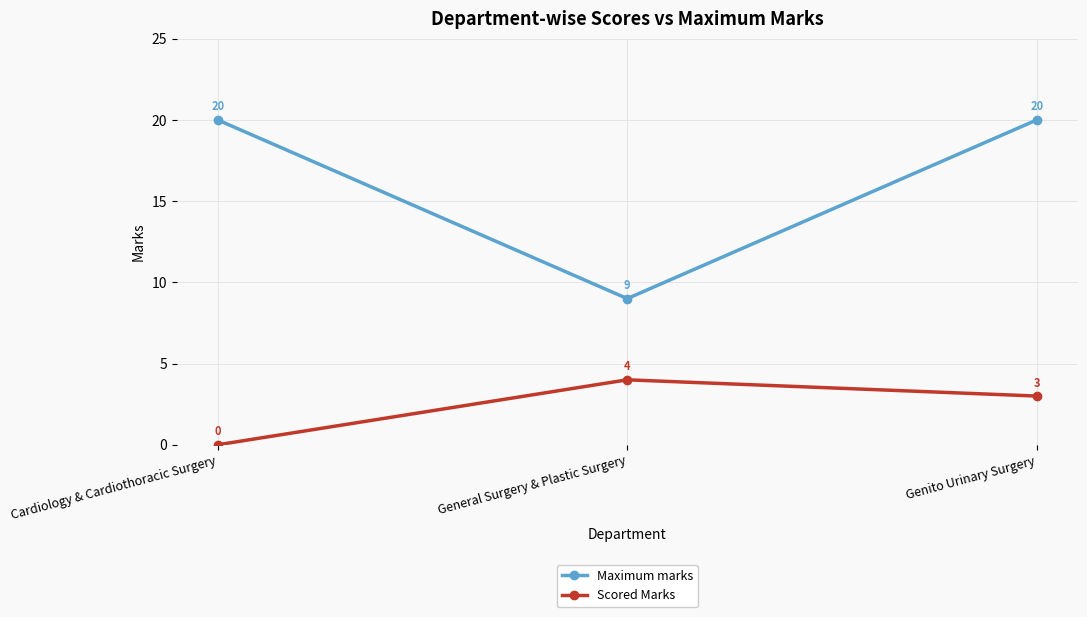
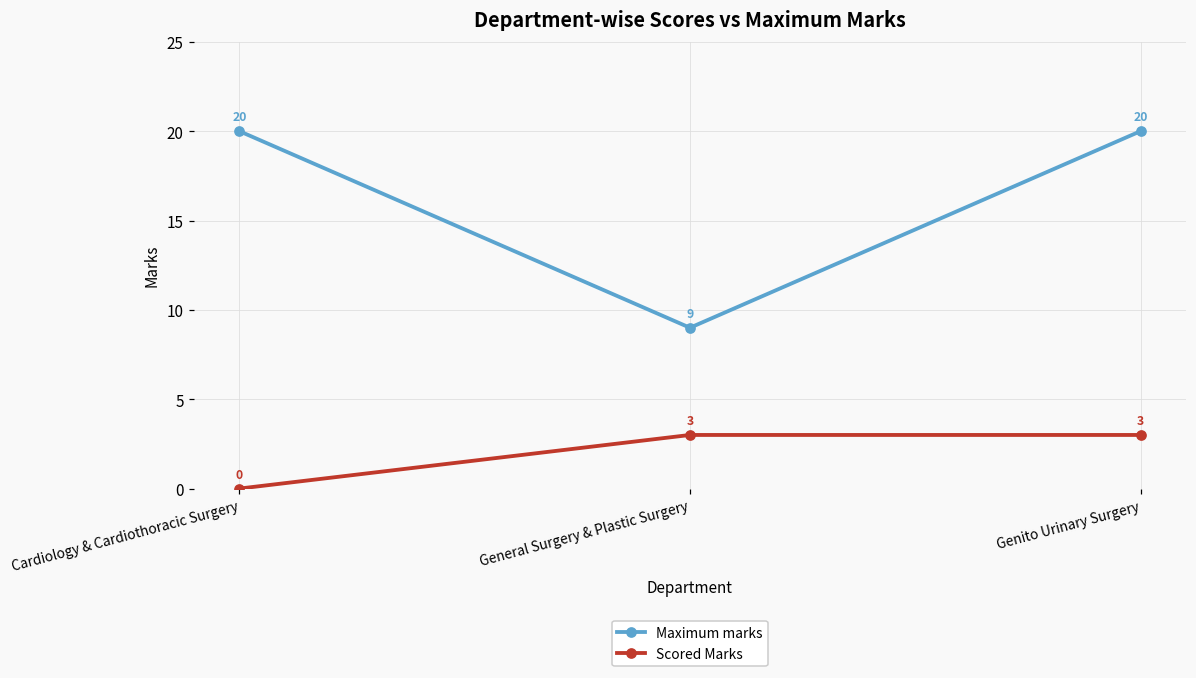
Scored Marks, General Surgery & Plastic Surgery: 4 -> 3
